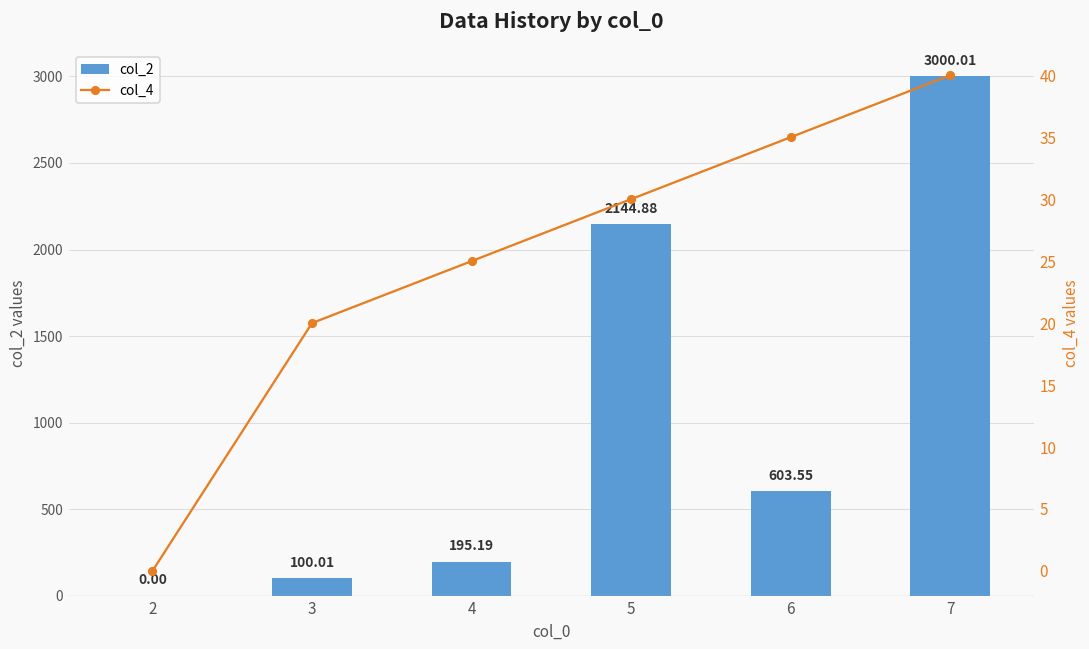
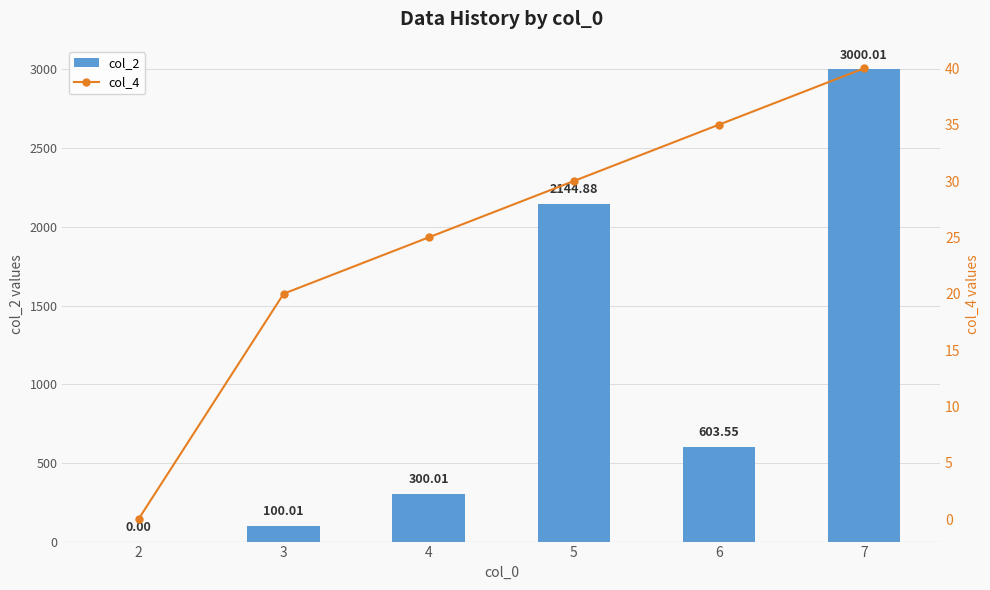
col_2, 4: 195.19 -> 300.01
